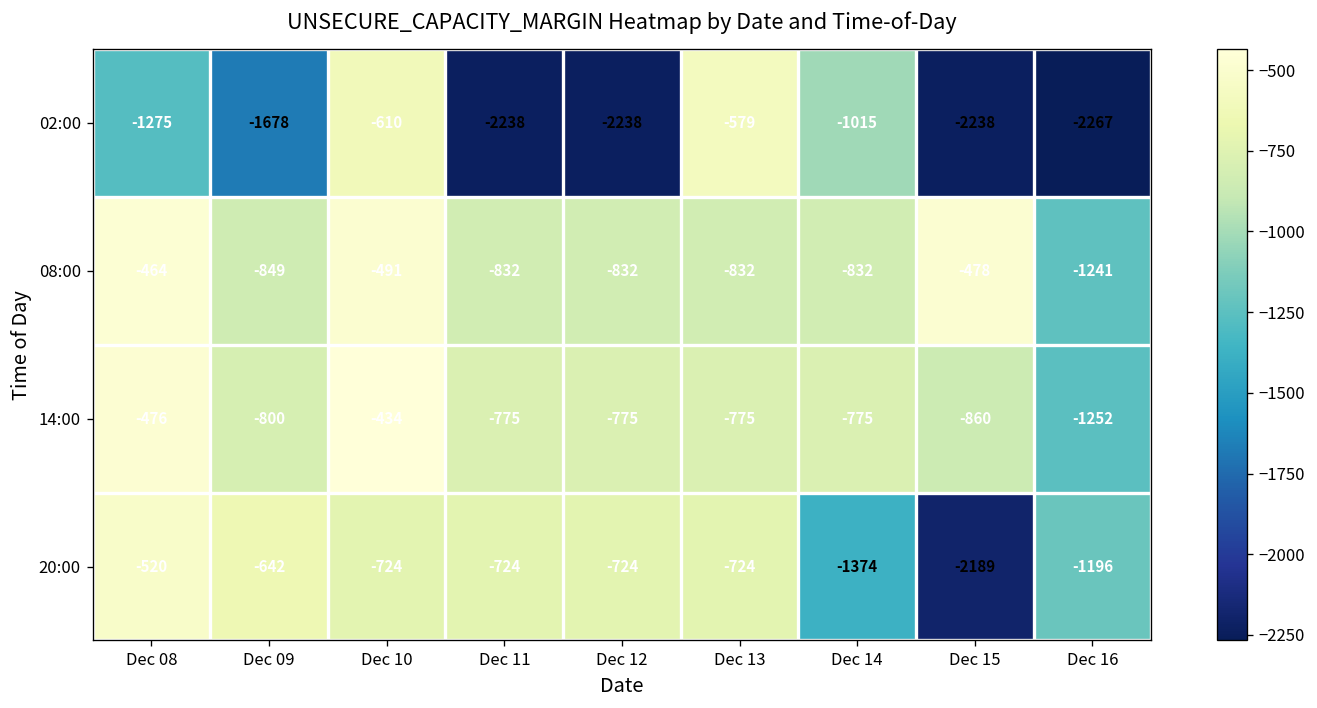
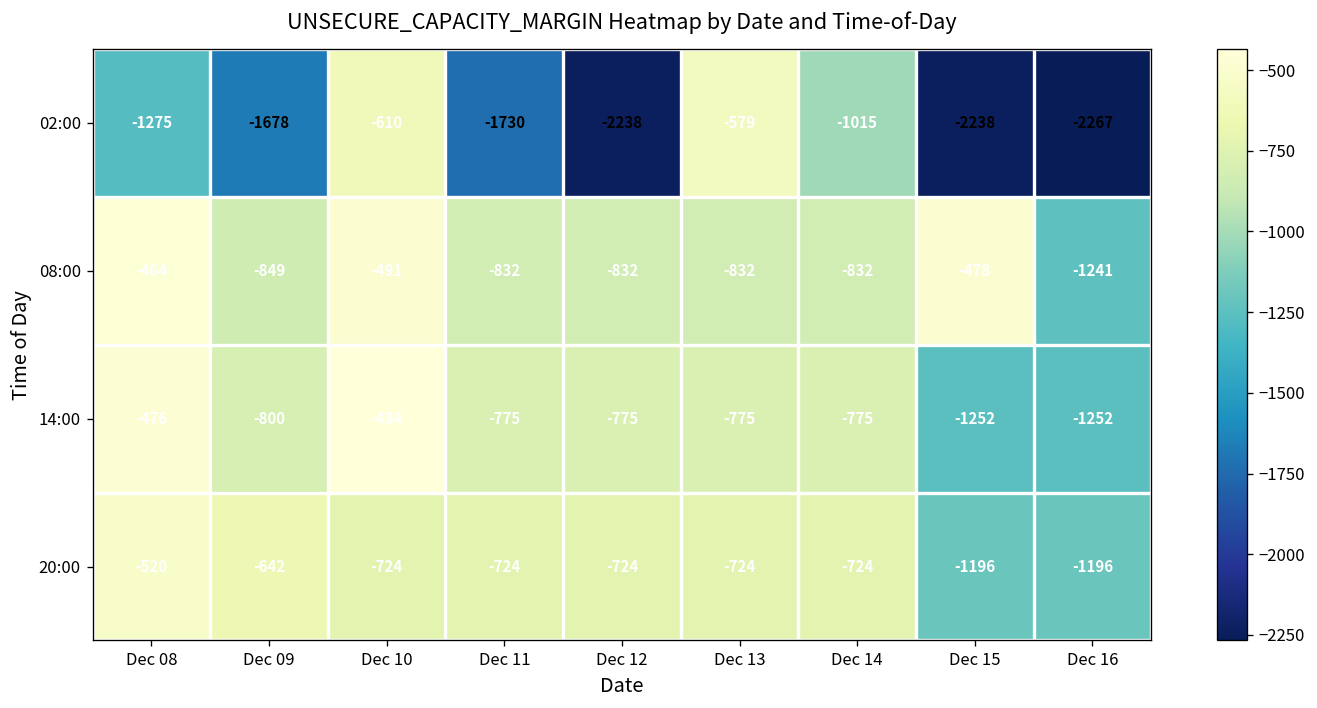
02:00, Dec 11: -2238 -> -1730
14:00, Dec 15: -860 -> -1252
20:00, Dec 14: -1374 -> -724
20:00, Dec 15: -2189 -> -1196
